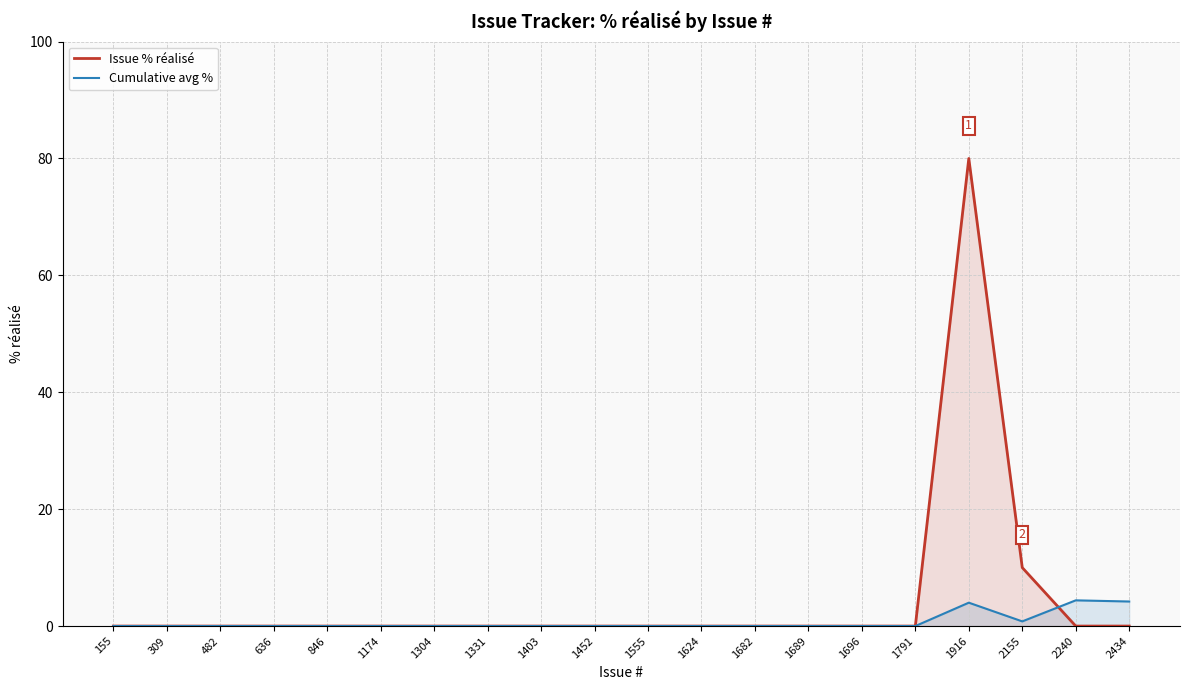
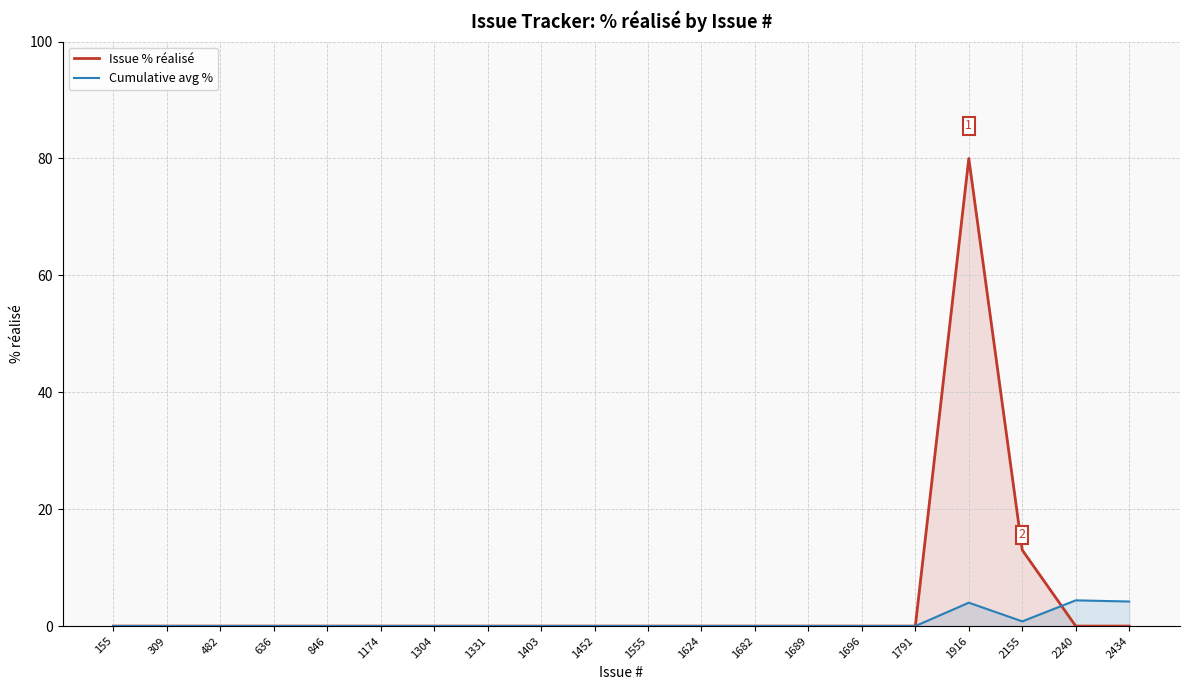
Issue % réalisé, 2155: 10 -> 13
